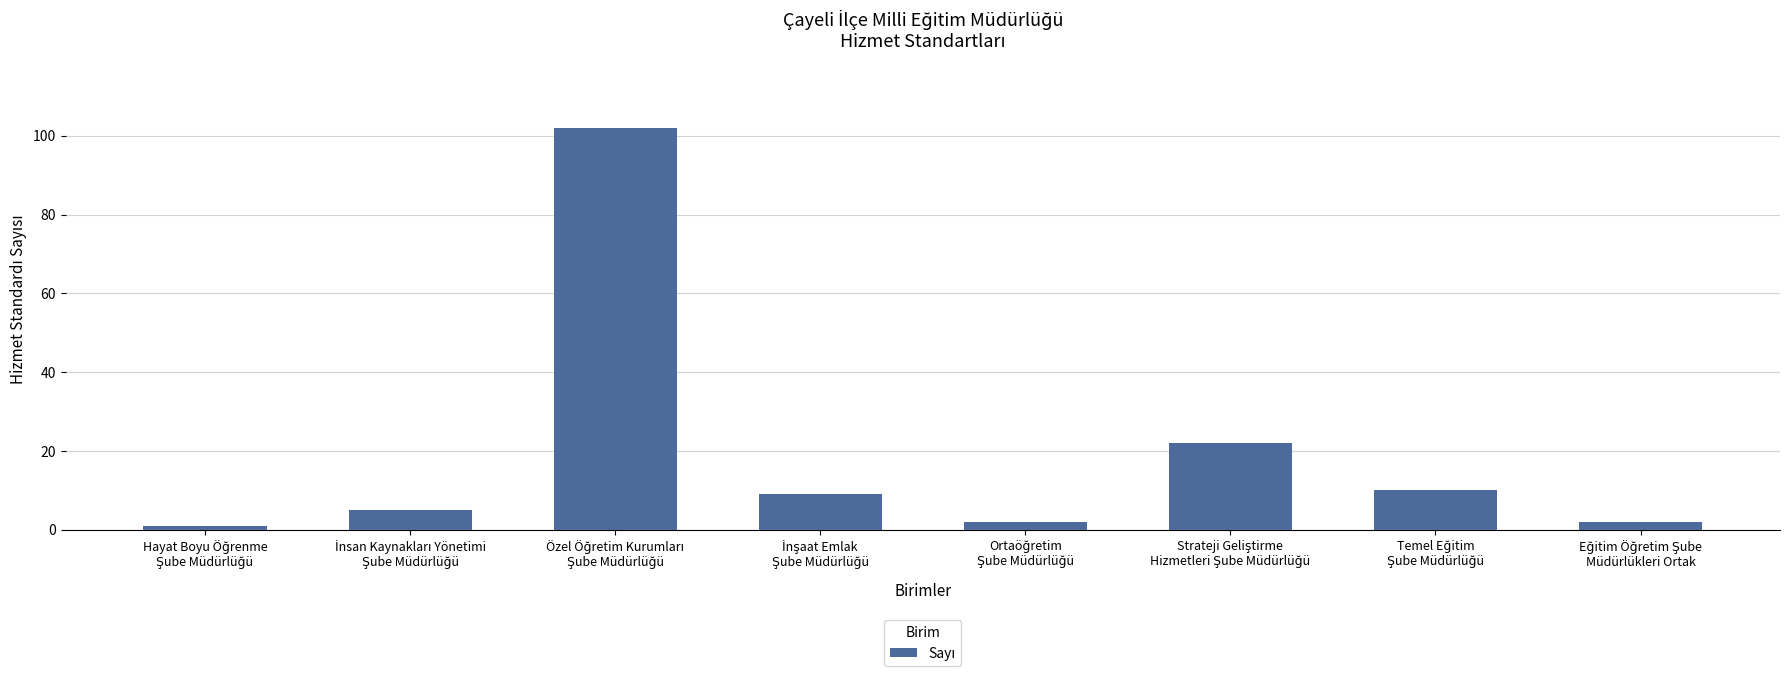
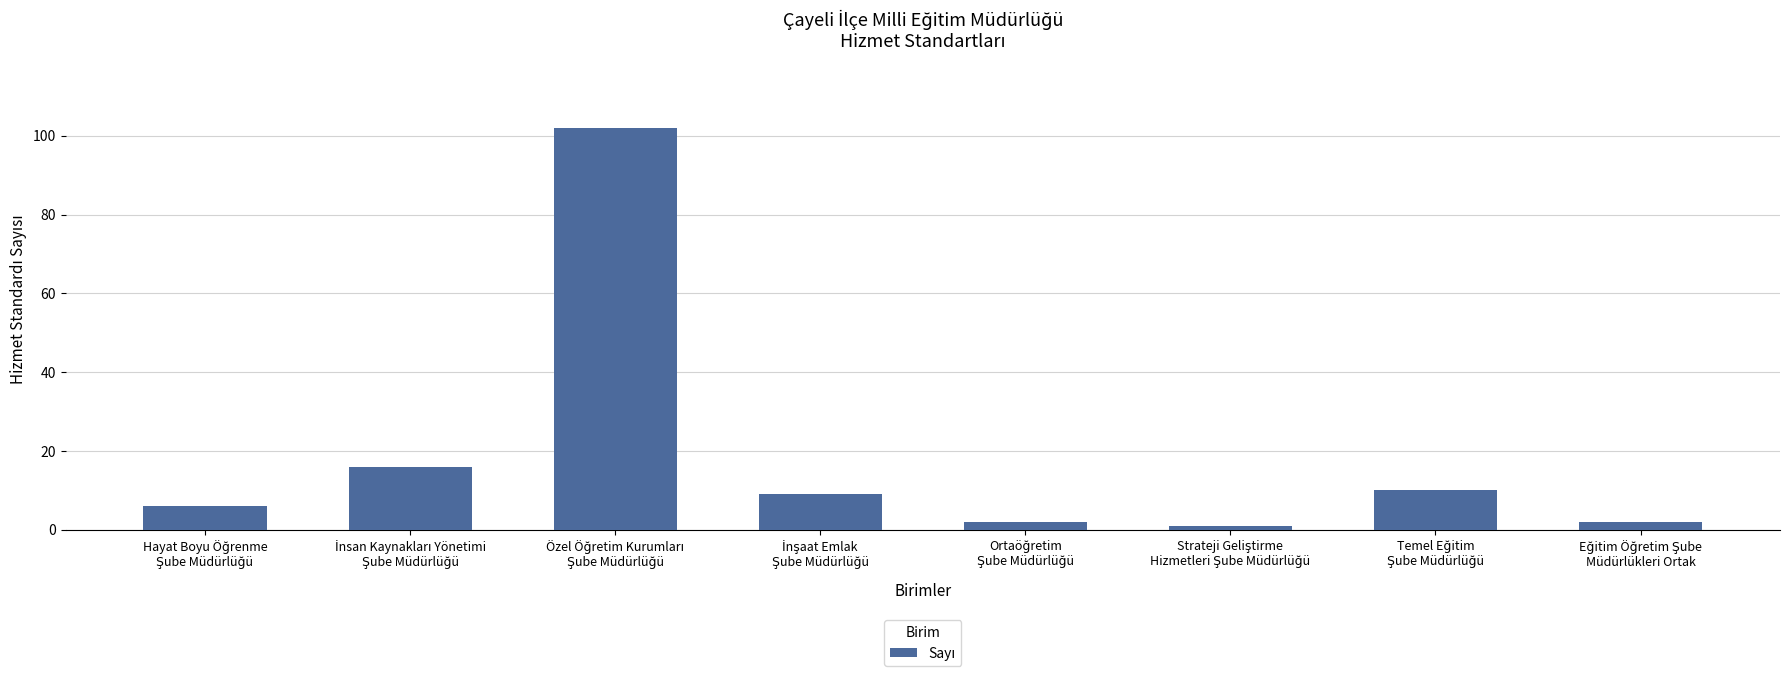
Hayat Boyu Öğrenme Şube Müdürlüğü: 1 -> 6
İnsan Kaynakları Yönetimi Şube Müdürlüğü: 5 -> 16
Strateji Geliştirme Hizmetleri Şube Müdürlüğü: 22 -> 1
